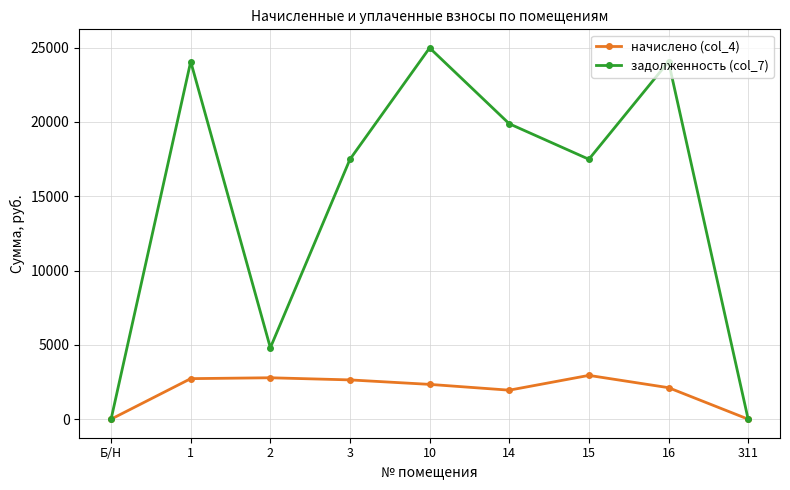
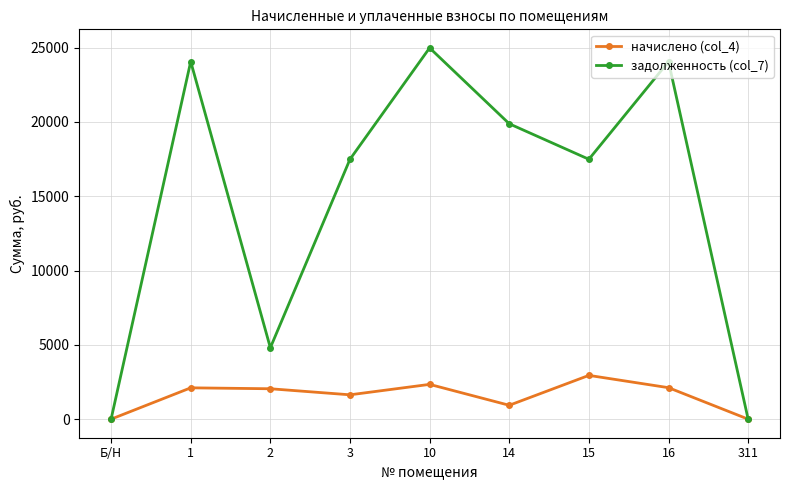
начислено (col_4), 1: 2700 -> 2100
начислено (col_4), 2: 2800 -> 2000
начислено (col_4), 3: 2600 -> 1600
начислено (col_4), 14: 2000 -> 900
